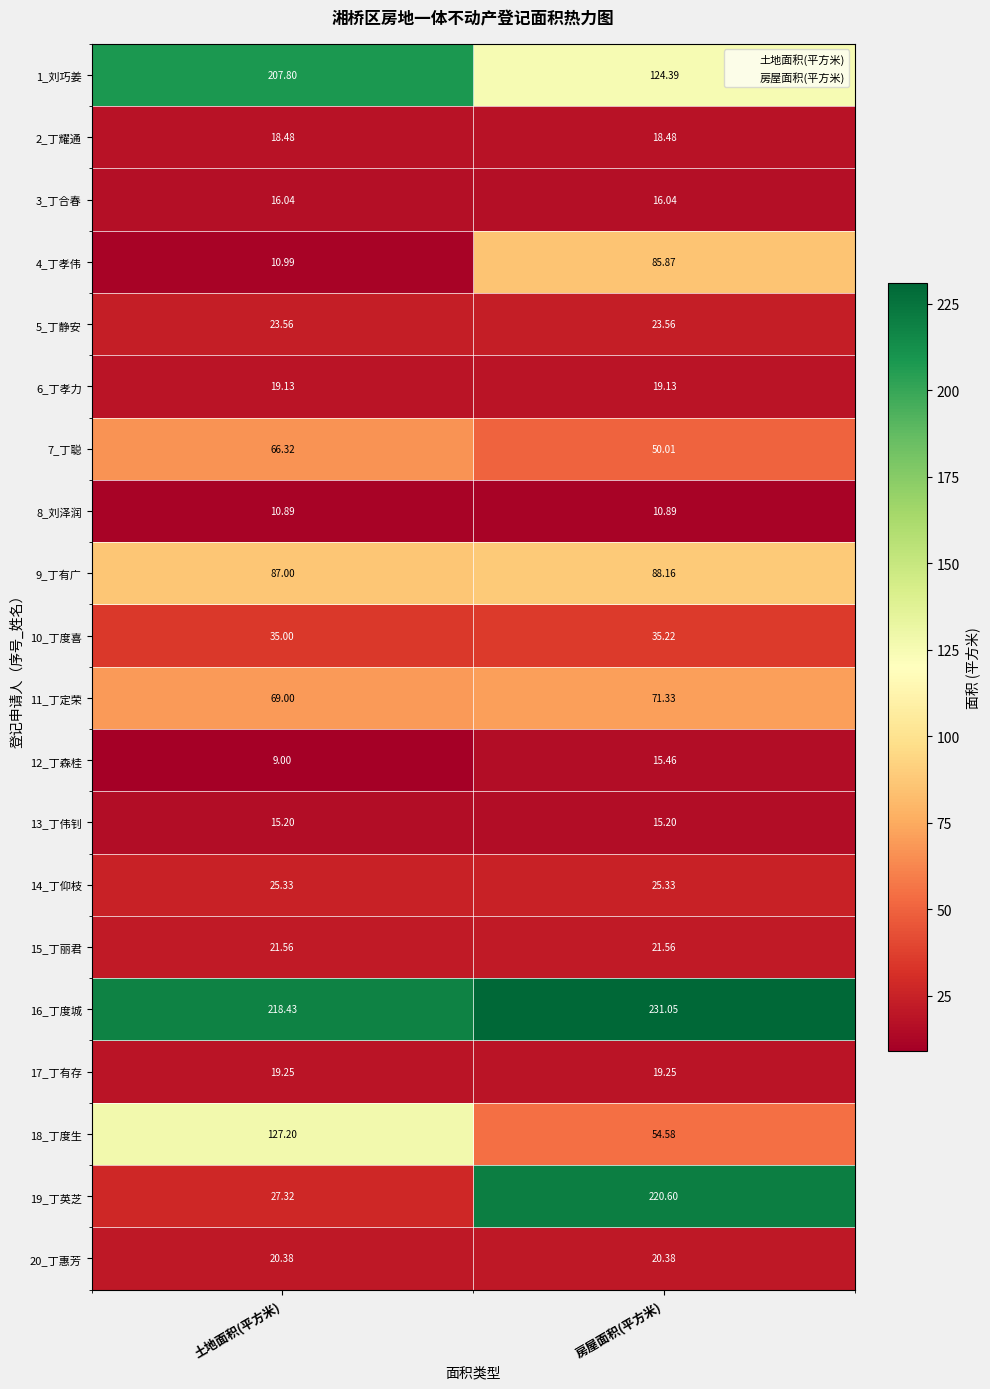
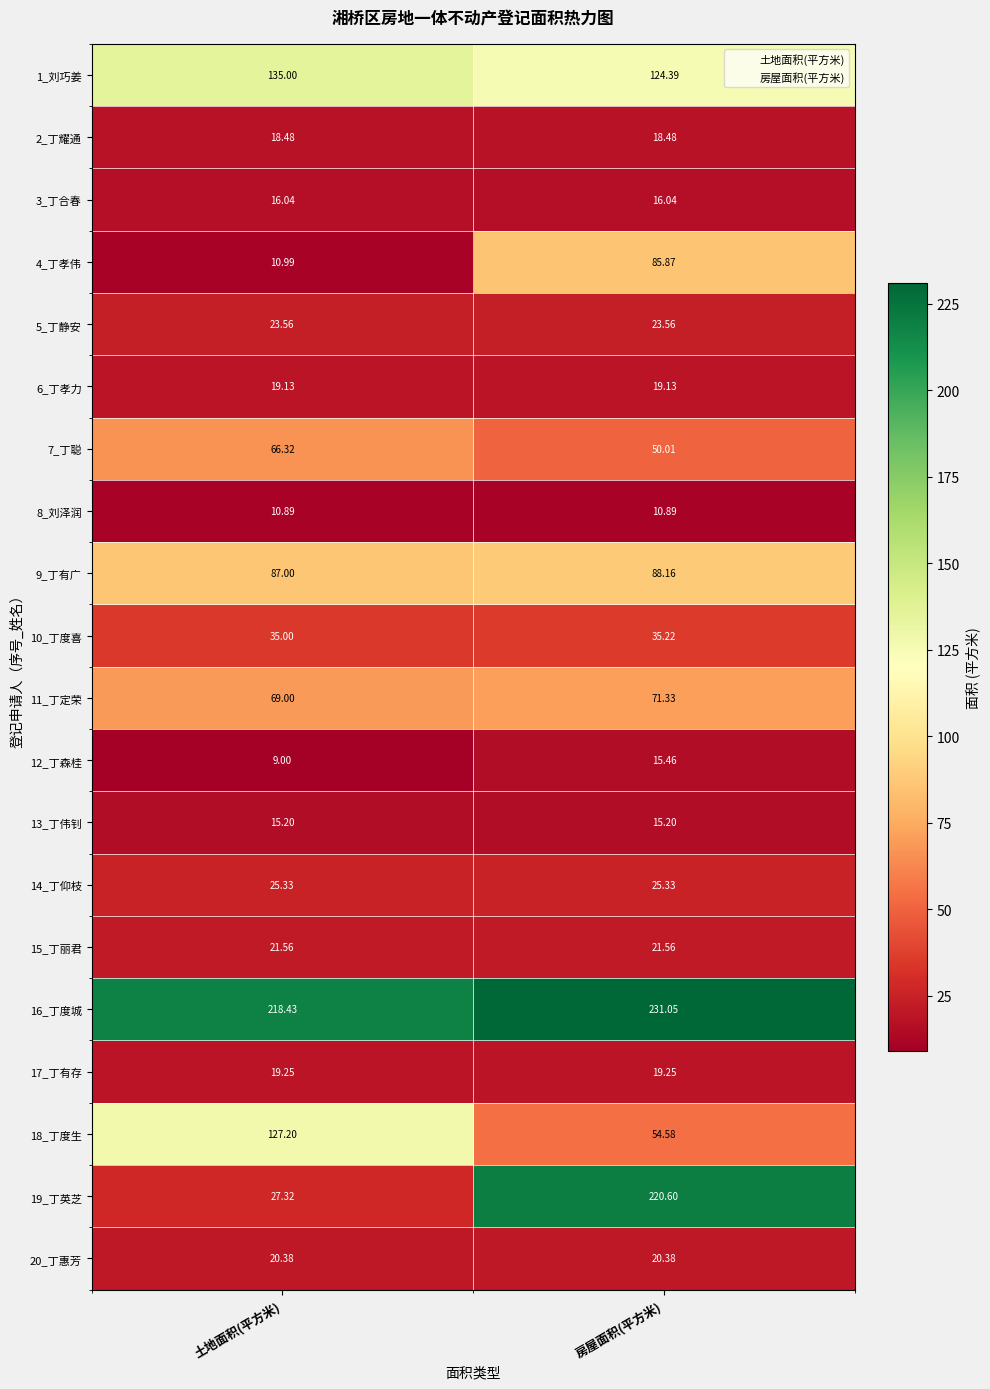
1_刘巧姜, 土地面积(平方米): 207.80 -> 135.00
